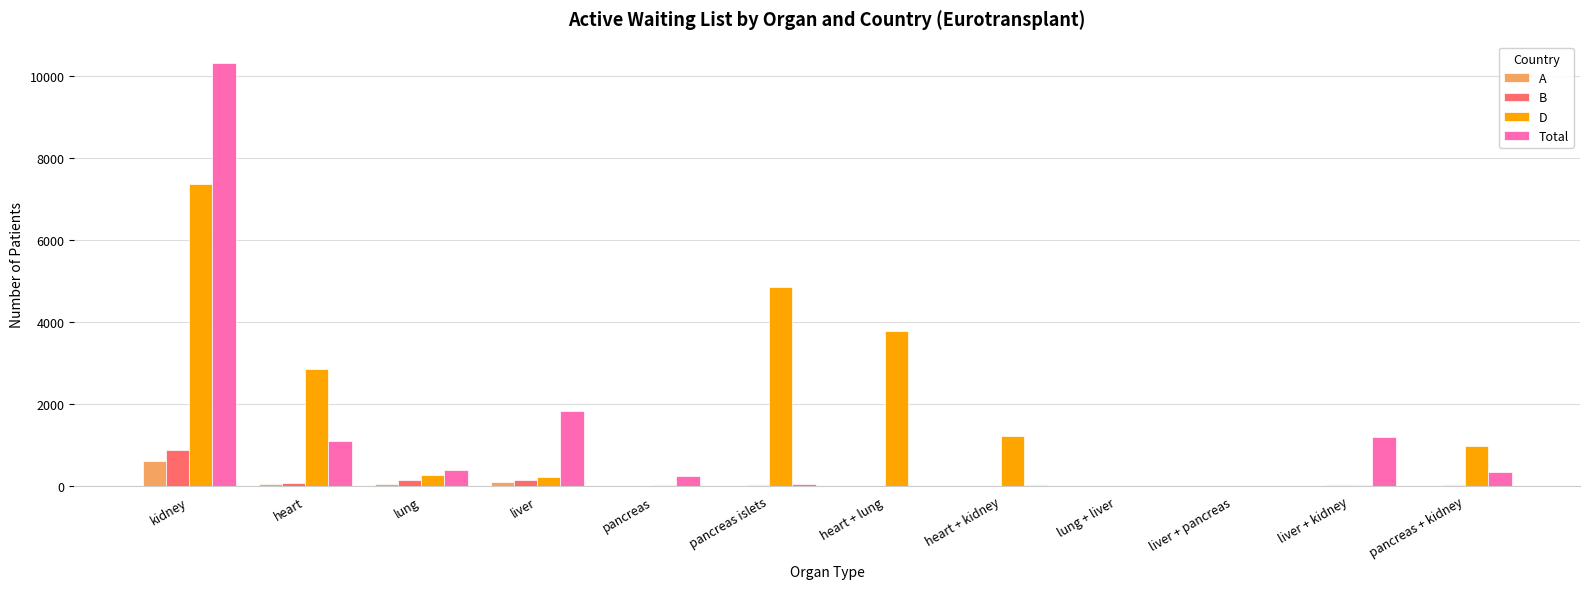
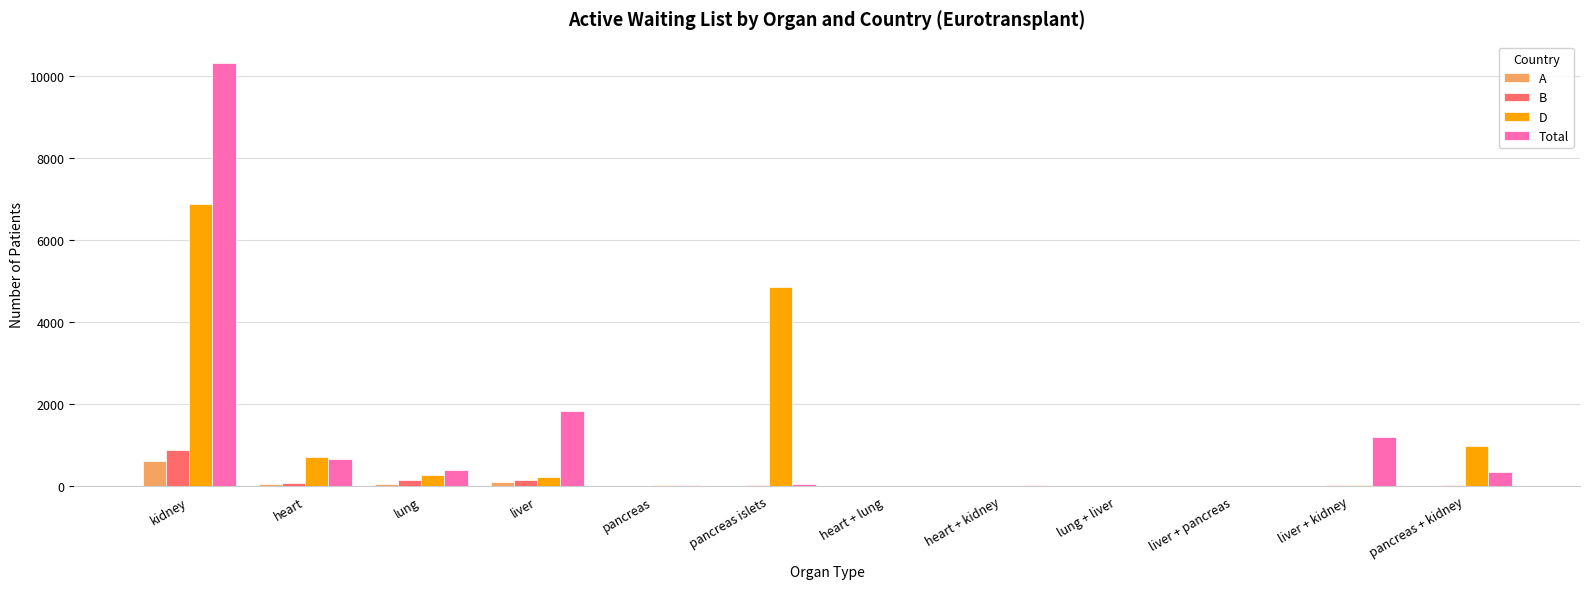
D, kidney: 7400 -> 6900
D, heart: 2900 -> 700
Total, heart: 1100 -> 700
Total, pancreas: 200 -> 0
D, heart + lung: 3800 -> 0
D, heart + kidney: 1200 -> 0
